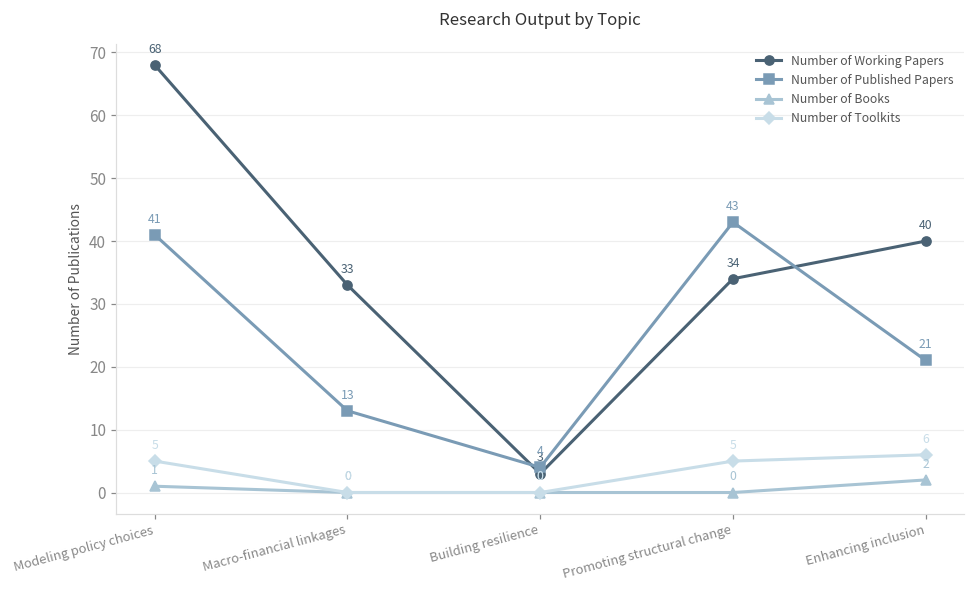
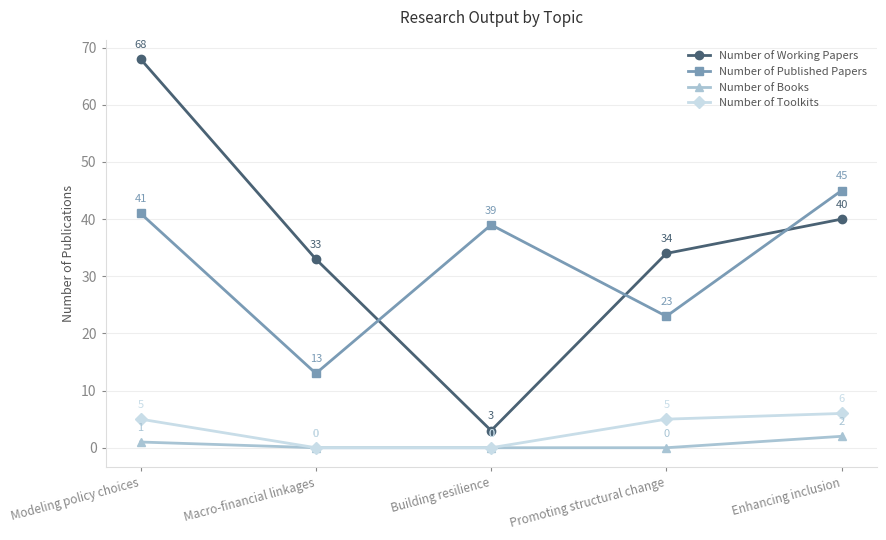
Number of Published Papers, Building resilience: 4 -> 39
Number of Published Papers, Promoting structural change: 43 -> 23
Number of Published Papers, Enhancing inclusion: 21 -> 45
